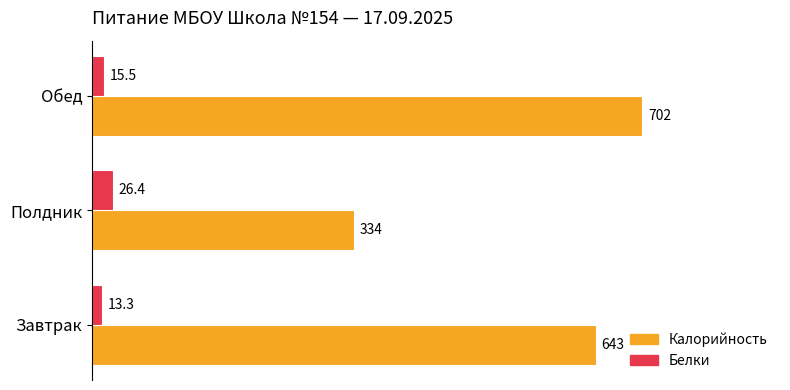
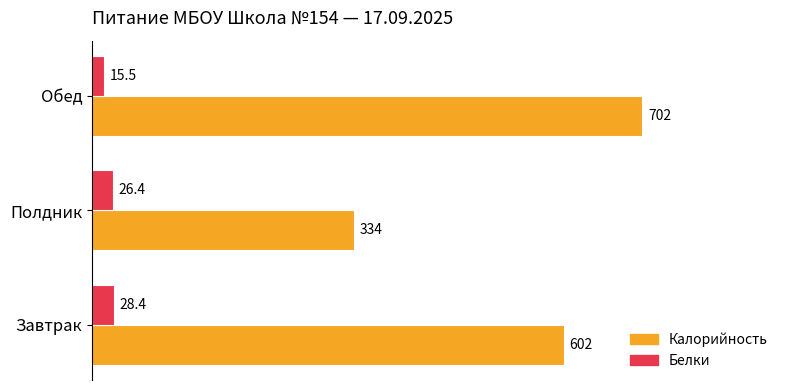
Белки, Завтрак: 13.3 -> 28.4
Калорийность, Завтрак: 643 -> 602
